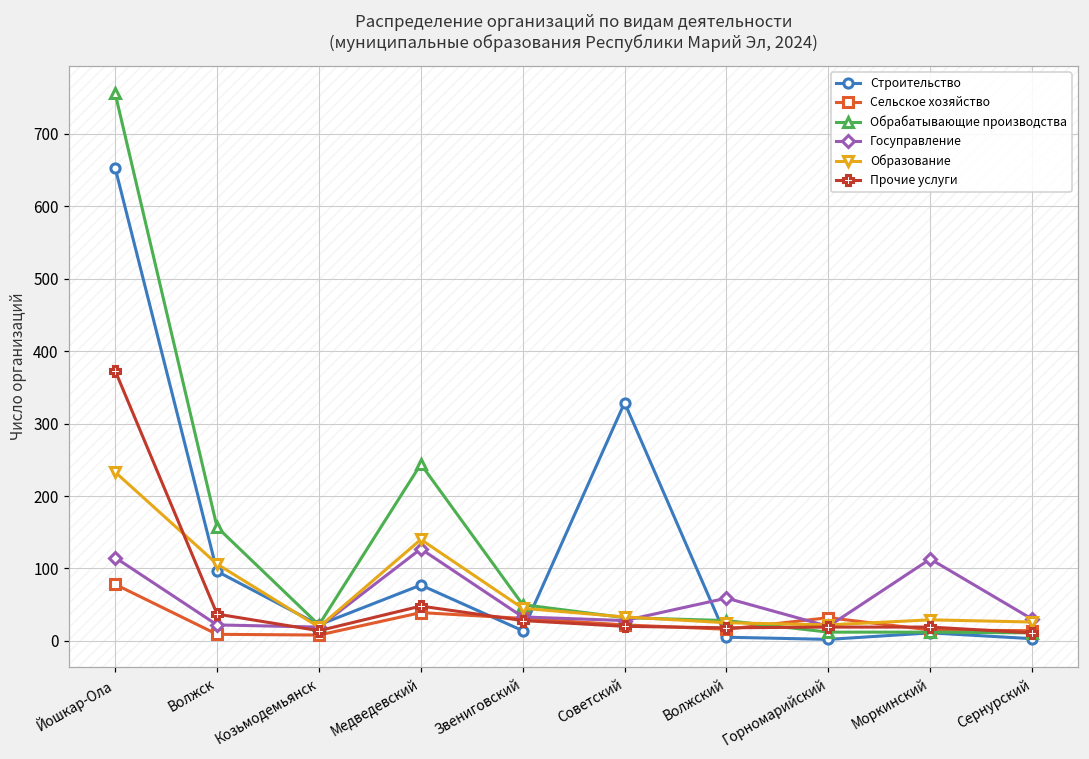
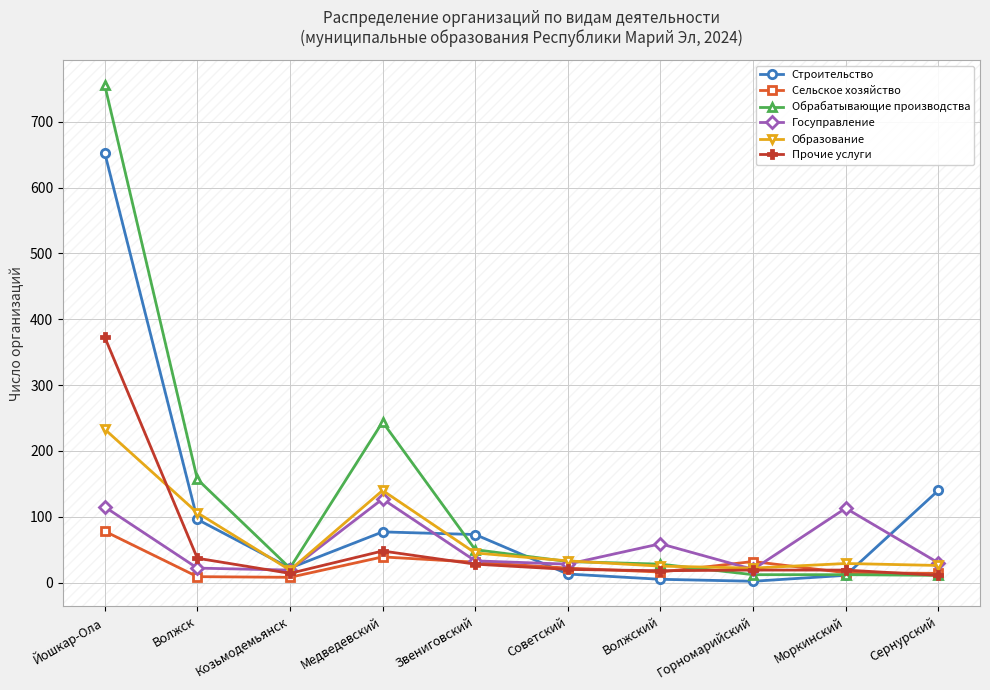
Строительство, Звениговский: 10 -> 70
Строительство, Советский: 330 -> 10
Строительство, Сернурский: 0 -> 140
